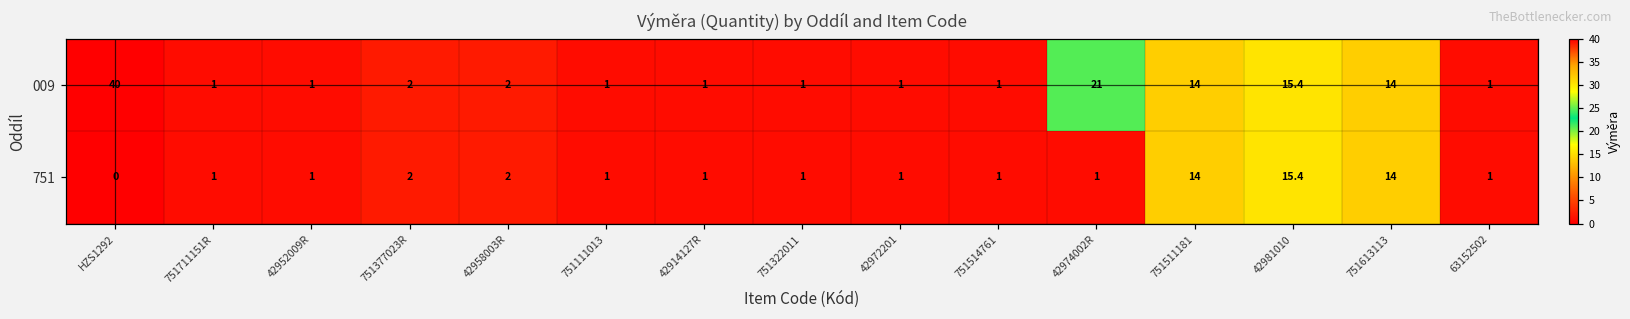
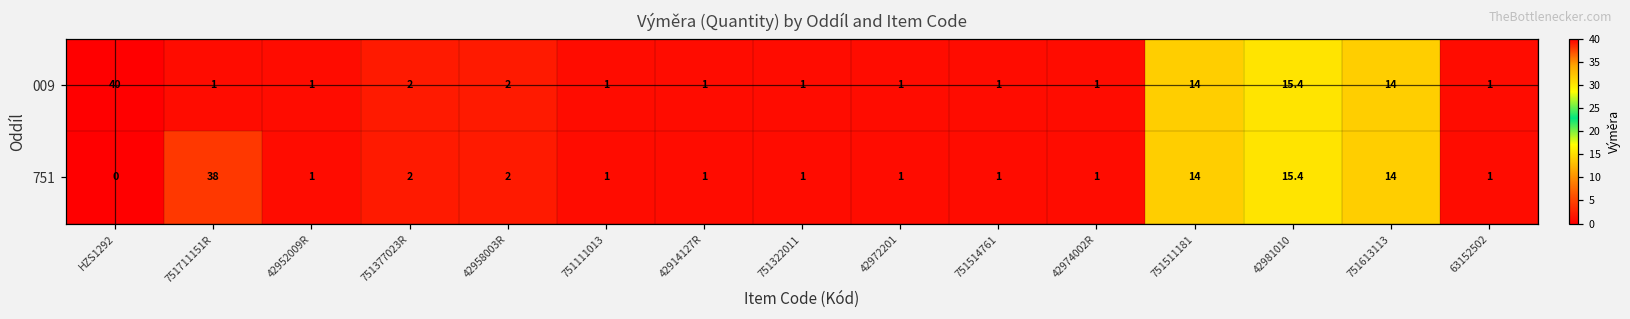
009, 42974002R: 21 -> 1
751, 751711151R: 1 -> 38
